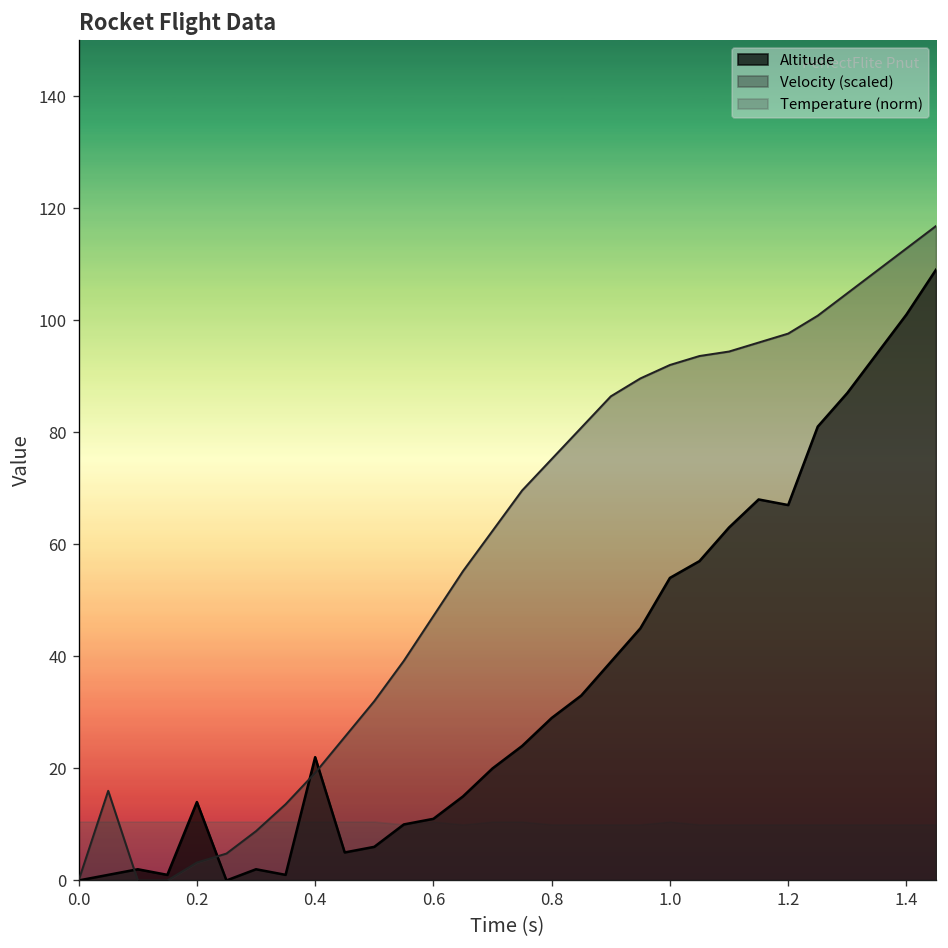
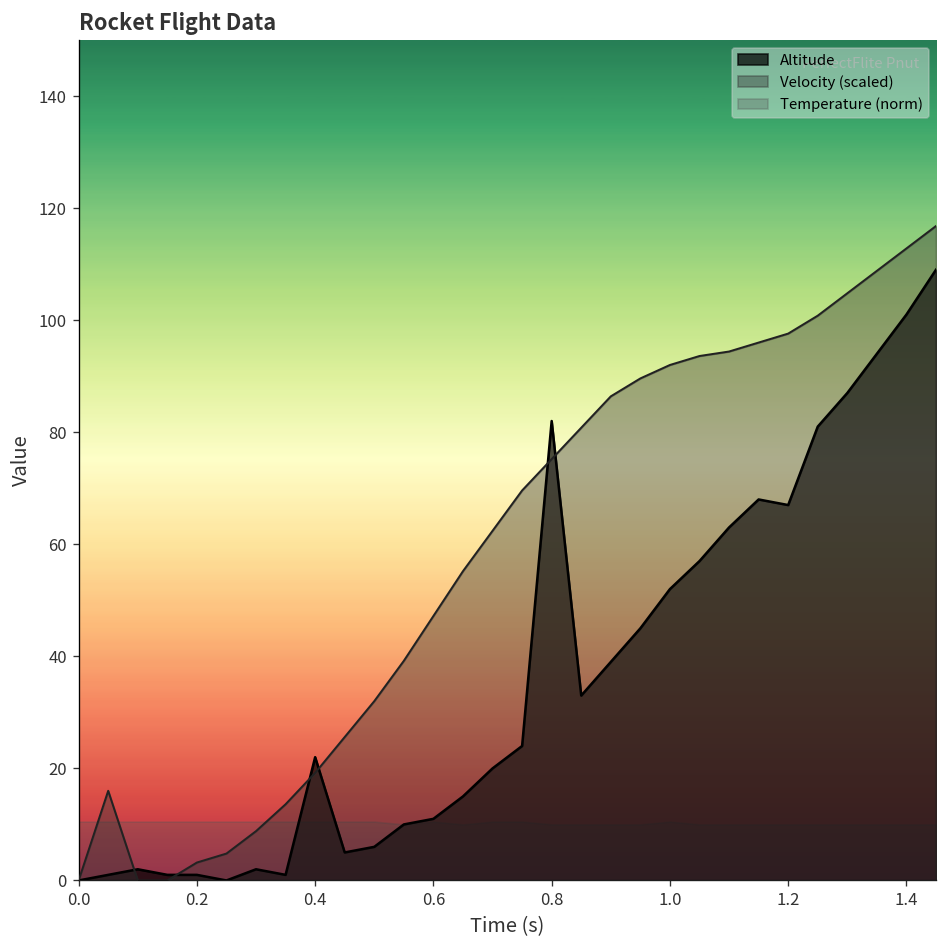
Altitude, 0.2: 14 -> 1
Altitude, 0.8: 29 -> 82
Altitude, 1.0: 54 -> 52
